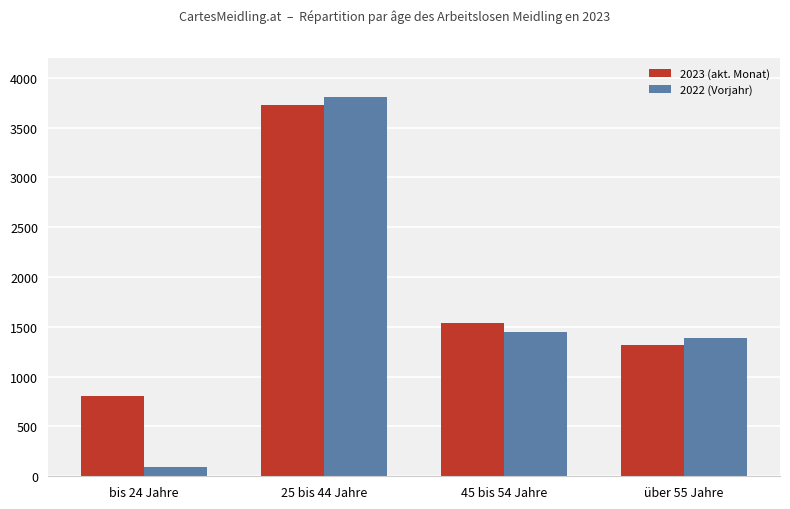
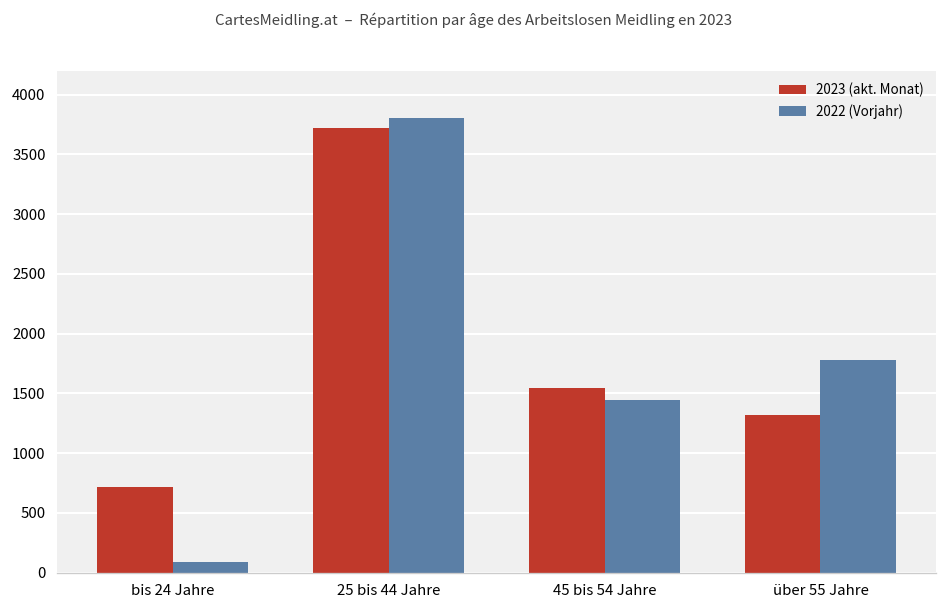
2023 (akt. Monat), bis 24 Jahre: 800 -> 700
2022 (Vorjahr), über 55 Jahre: 1400 -> 1800
